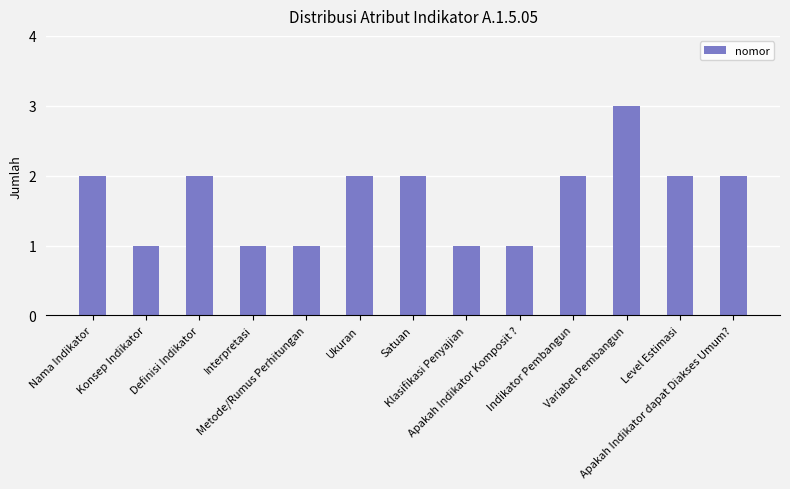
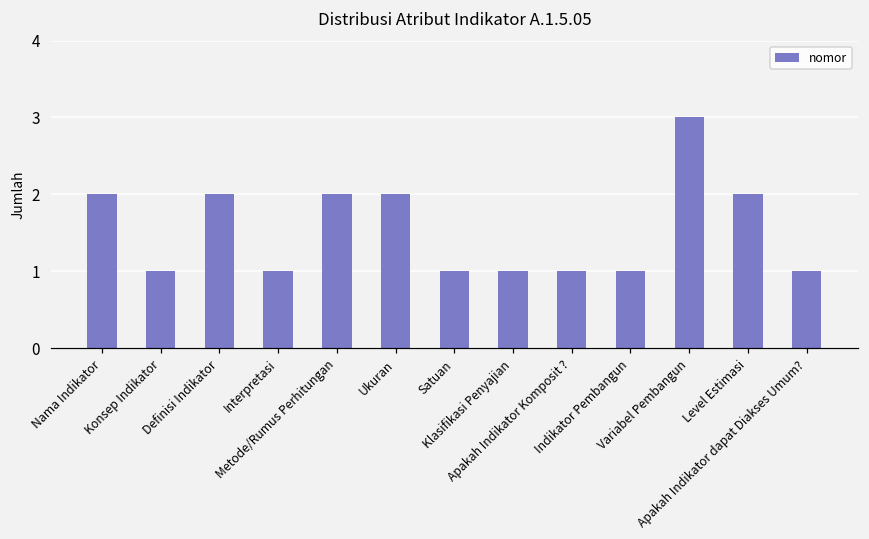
Metode/Rumus Perhitungan: 1 -> 2
Satuan: 2 -> 1
Indikator Pembangun: 2 -> 1
Apakah Indikator dapat Diakses Umum?: 2 -> 1
